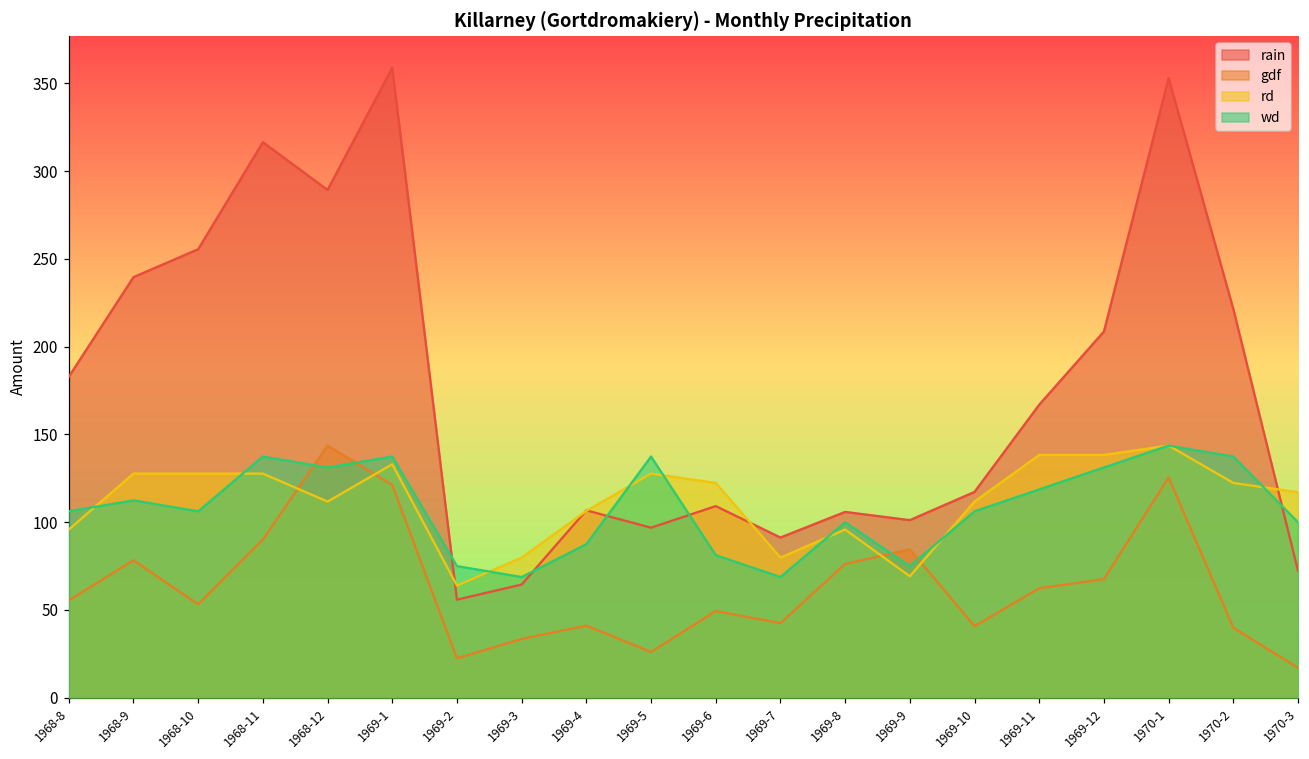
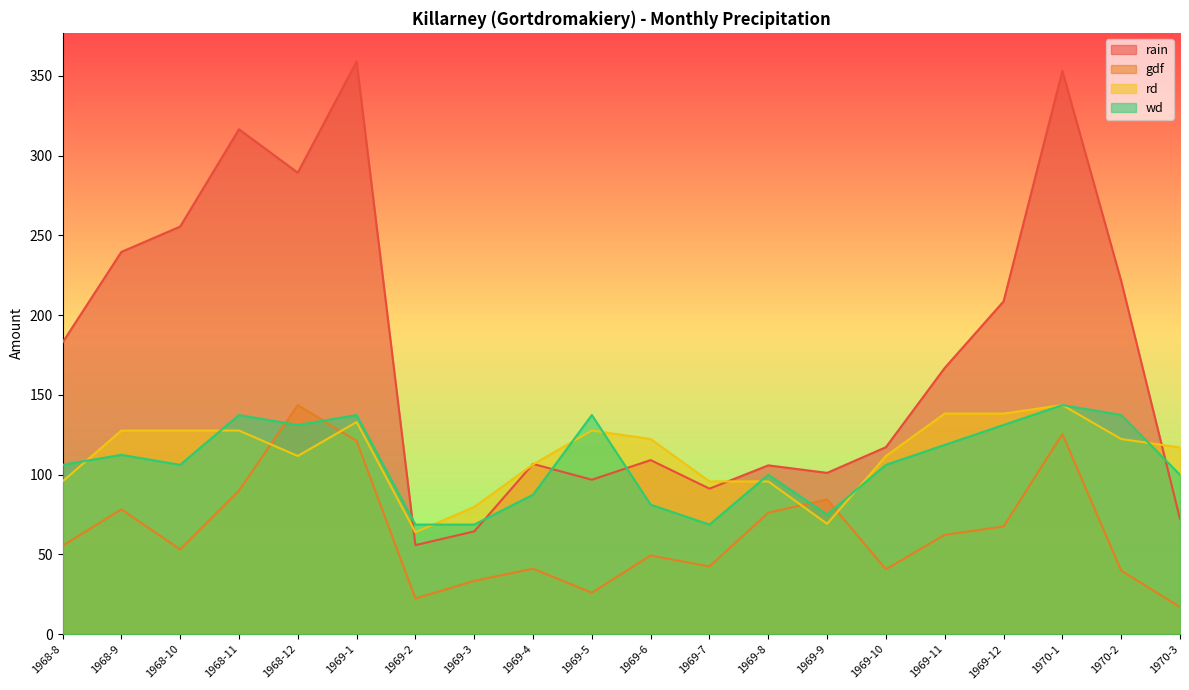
wd, 1969-2: 75 -> 69
rd, 1969-7: 80 -> 96
